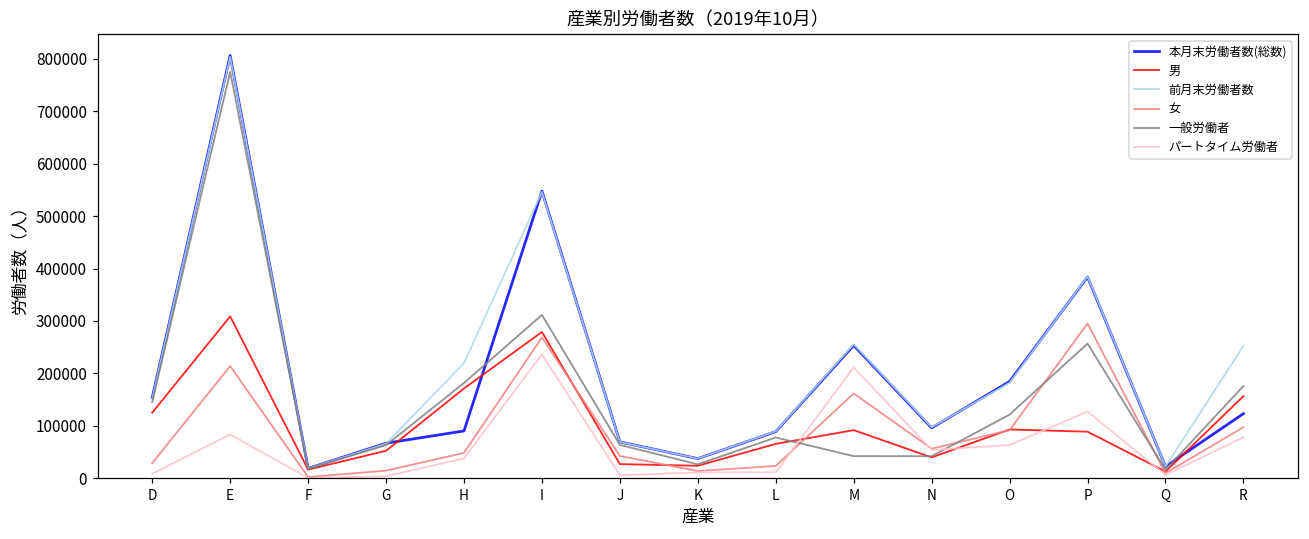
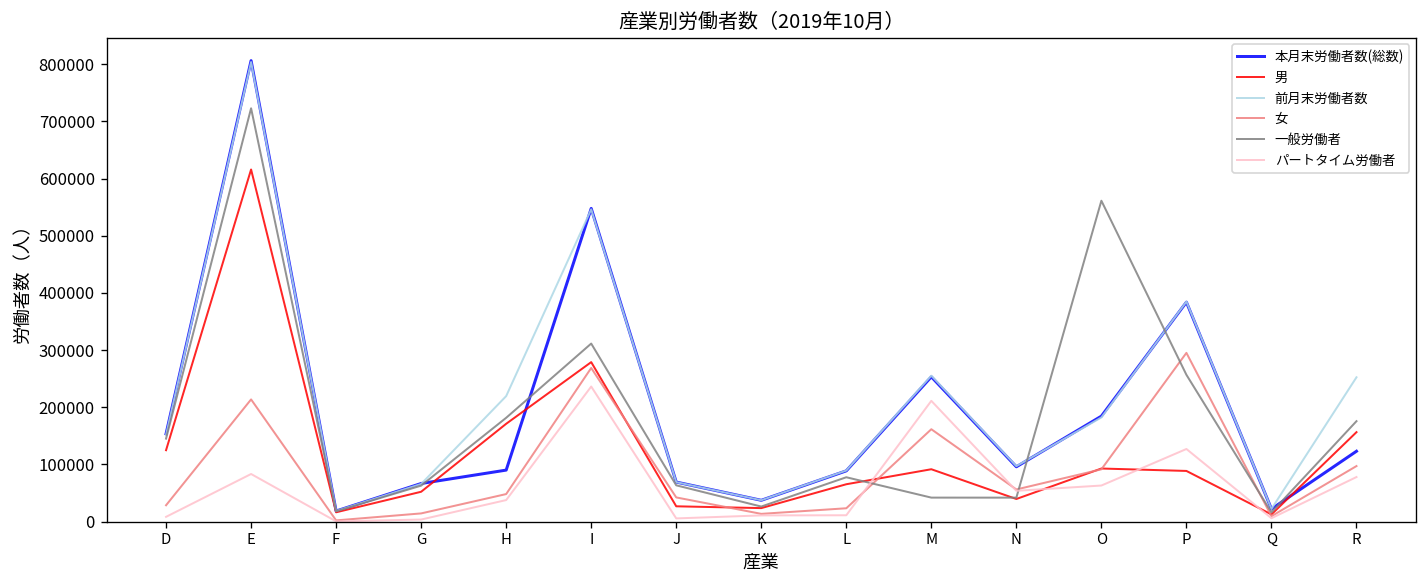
男, E: 310000 -> 620000
一般労働者, E: 780000 -> 720000
一般労働者, O: 120000 -> 560000
